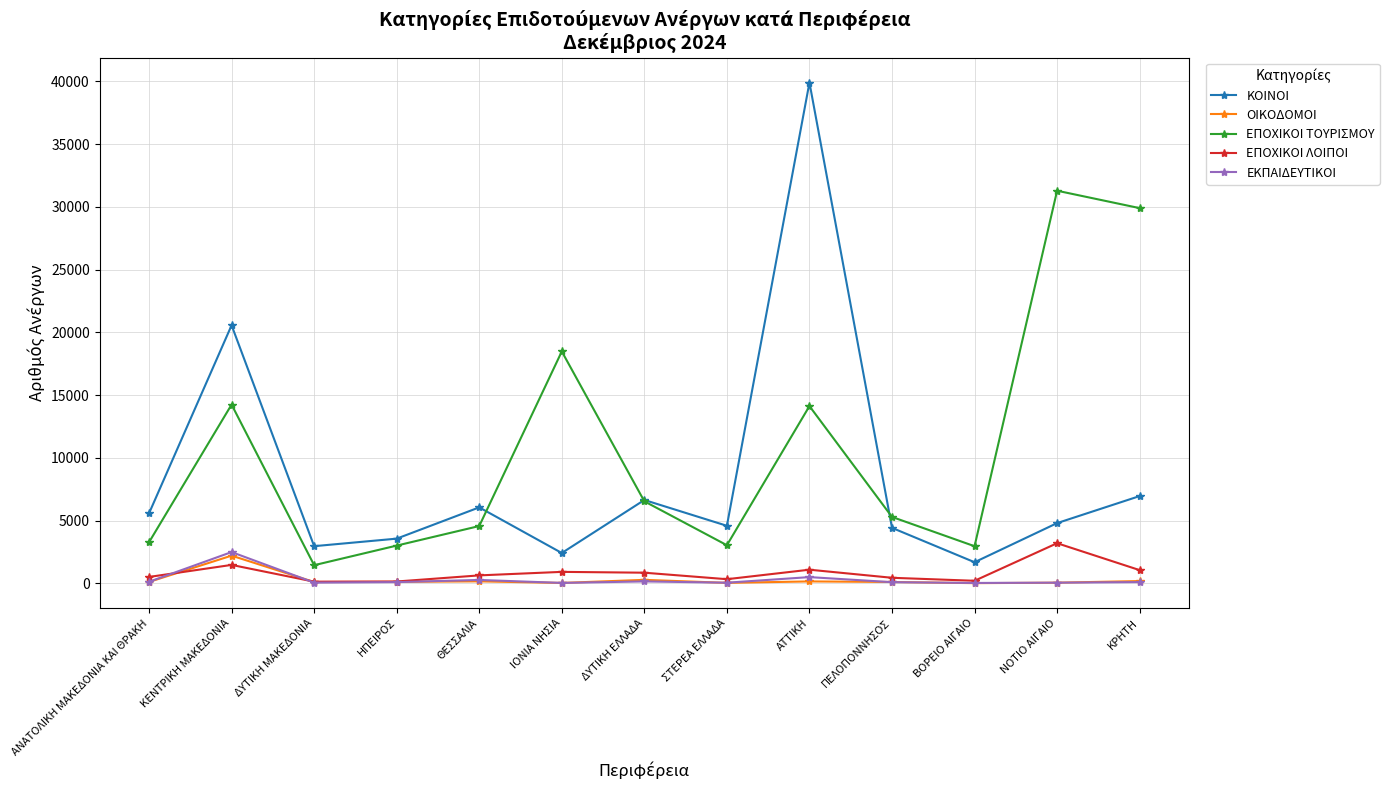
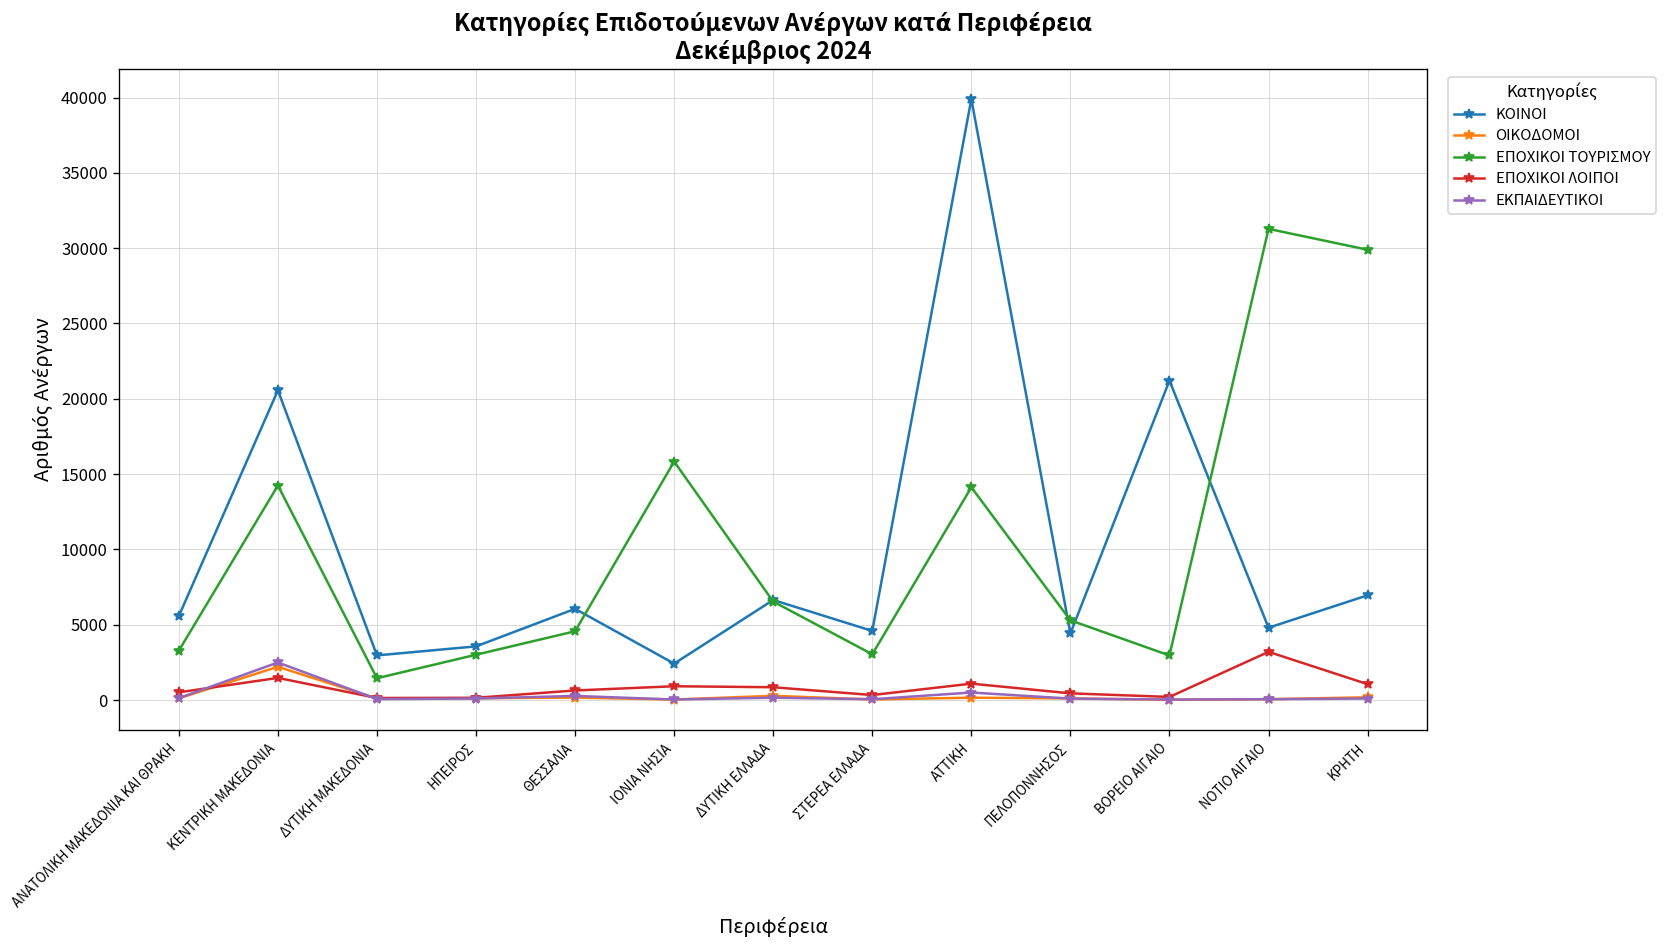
ΕΠΟΧΙΚΟΙ ΤΟΥΡΙΣΜΟΥ, ΙΟΝΙΑ ΝΗΣΙΑ: 18500 -> 15800
ΚΟΙΝΟΙ, ΒΟΡΕΙΟ ΑΙΓΑΙΟ: 1700 -> 21200
